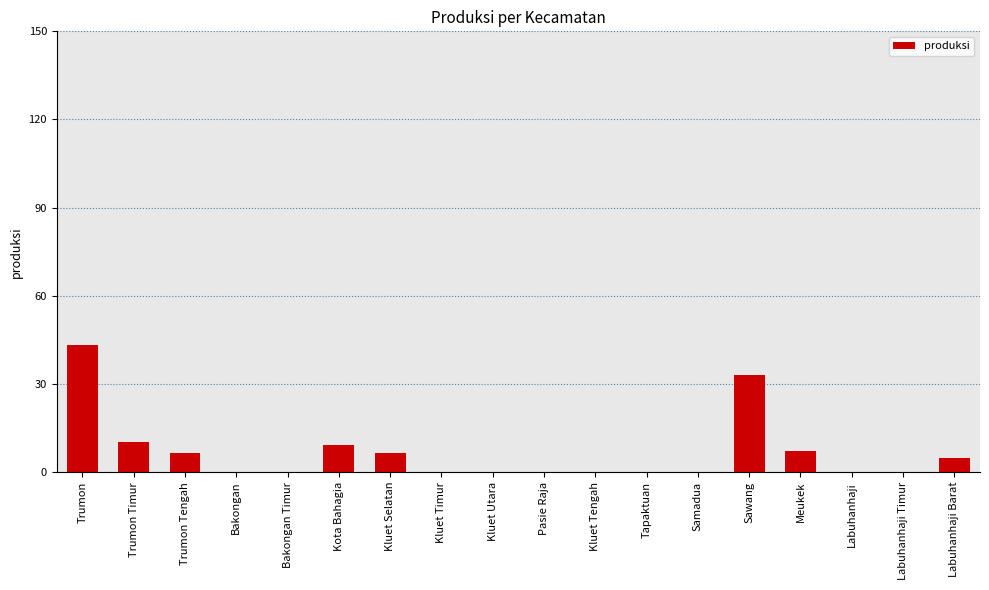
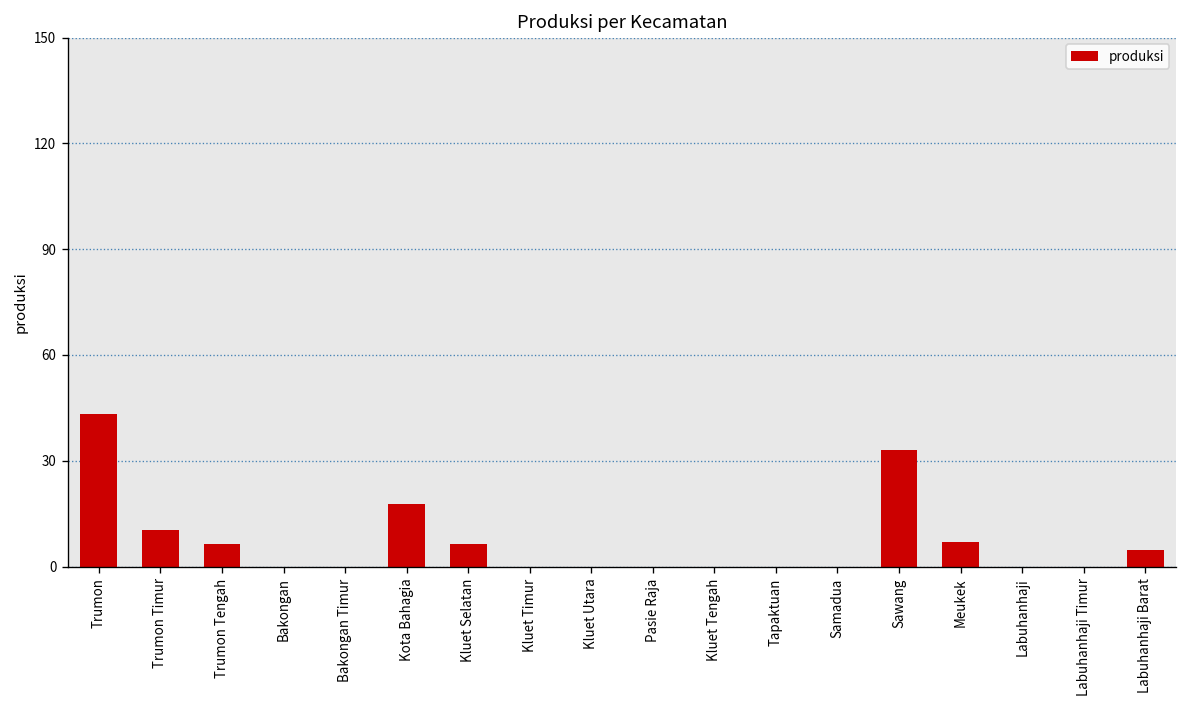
Kota Bahagia: 9 -> 18
